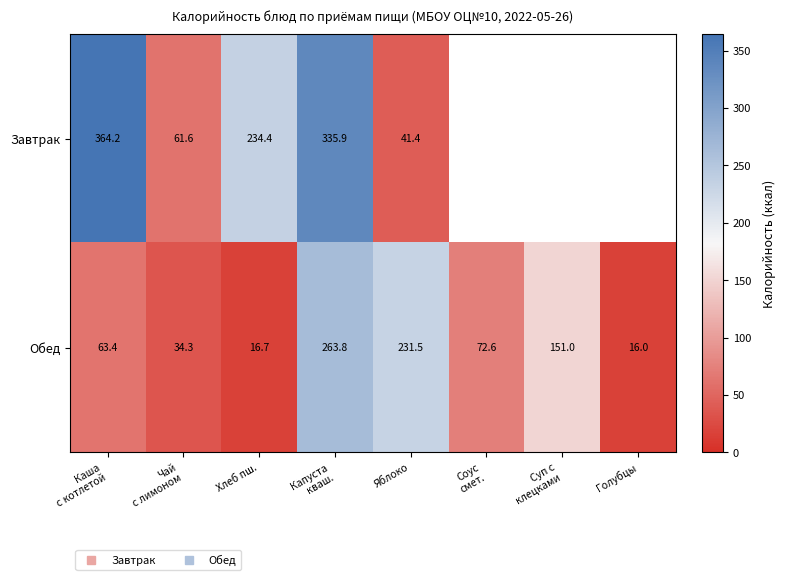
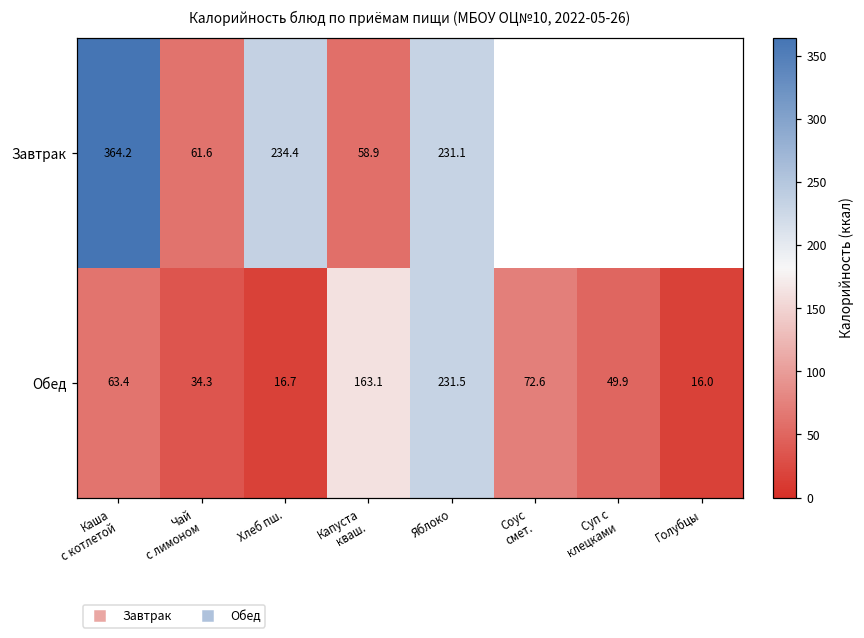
Завтрак, Капуста кваш.: 335.9 -> 58.9
Завтрак, Яблоко: 41.4 -> 231.1
Обед, Капуста кваш.: 263.8 -> 163.1
Обед, Суп с клецками: 151.0 -> 49.9
